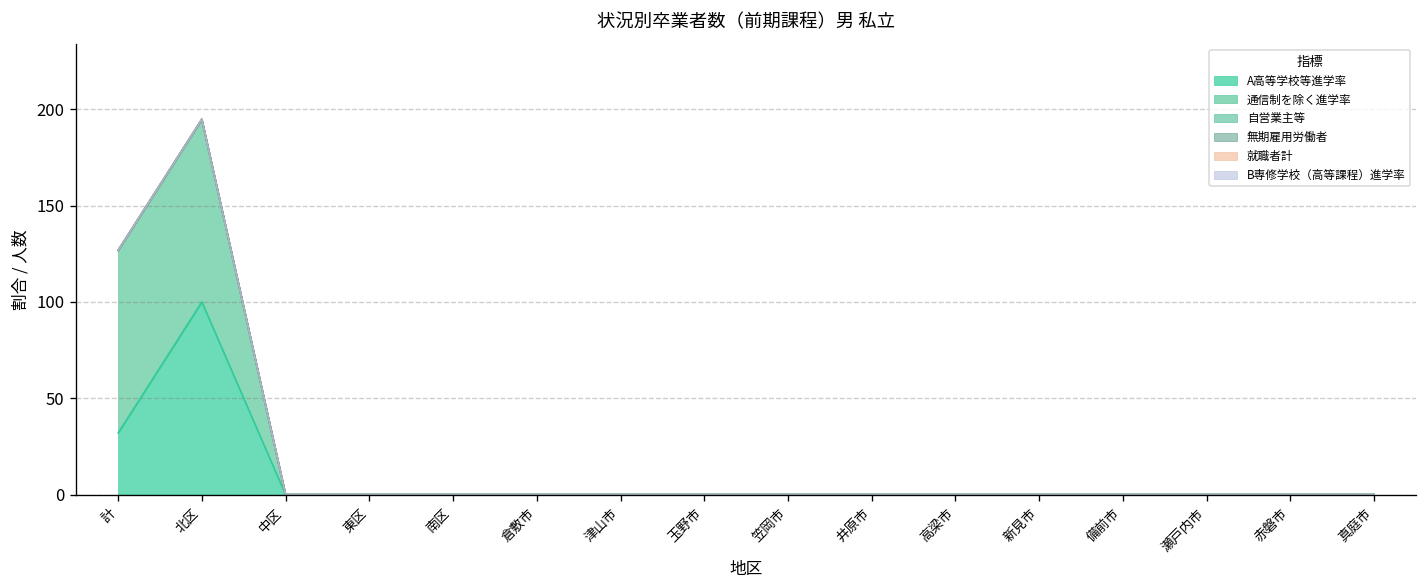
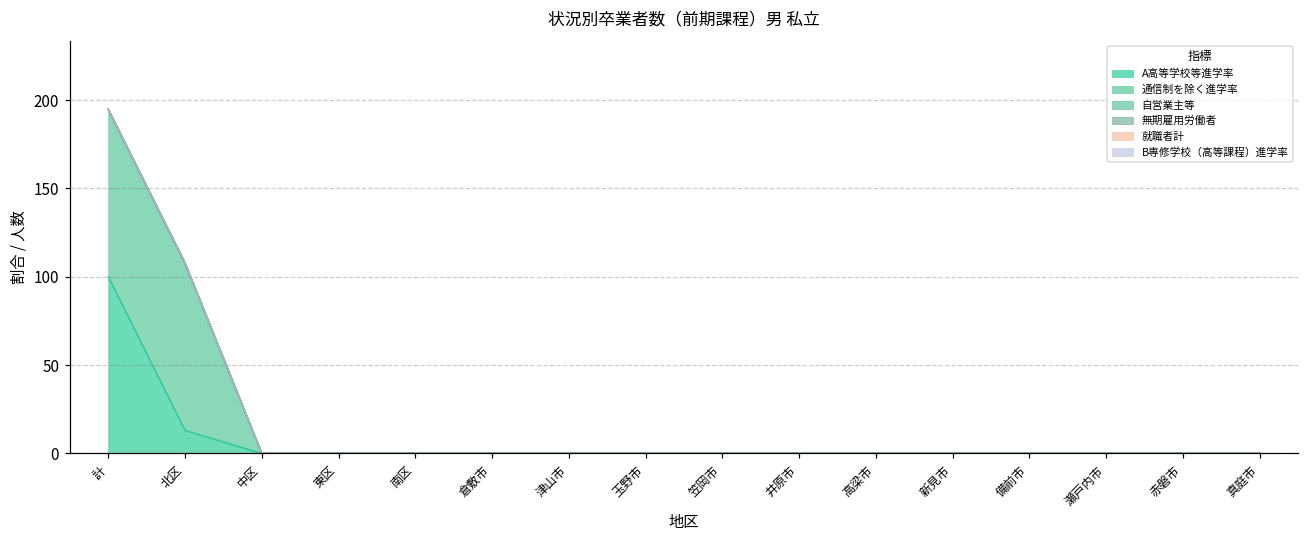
A高等学校等進学率, 計: 32 -> 100
A高等学校等進学率, 北区: 100 -> 13
